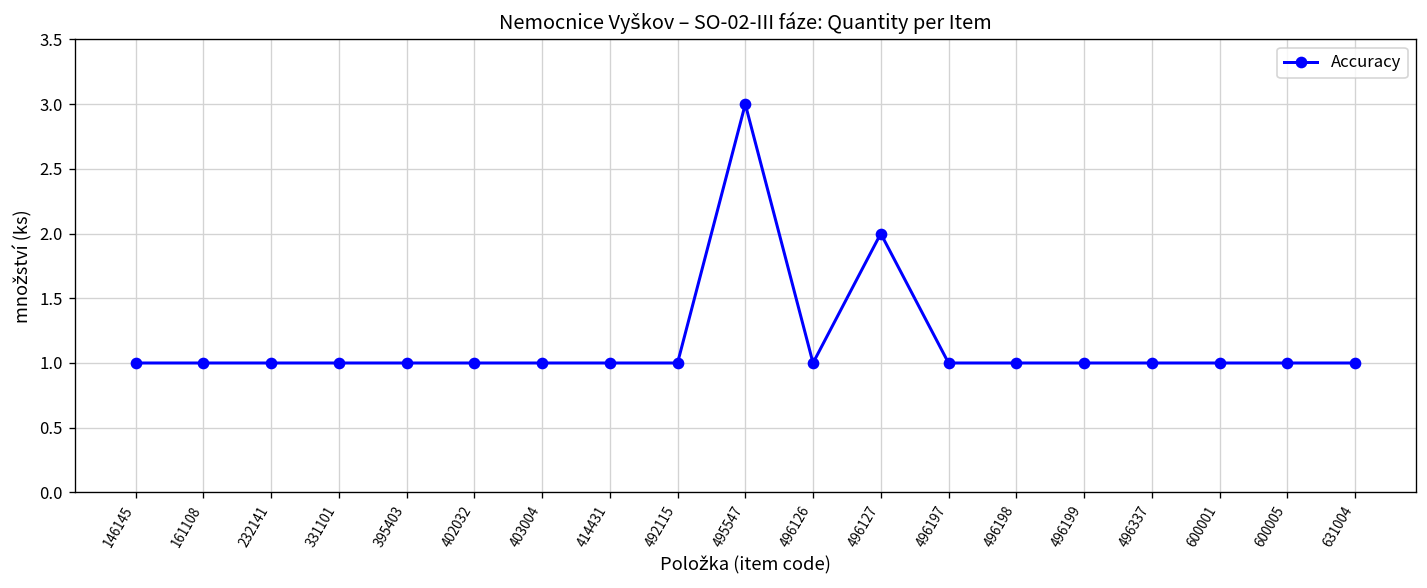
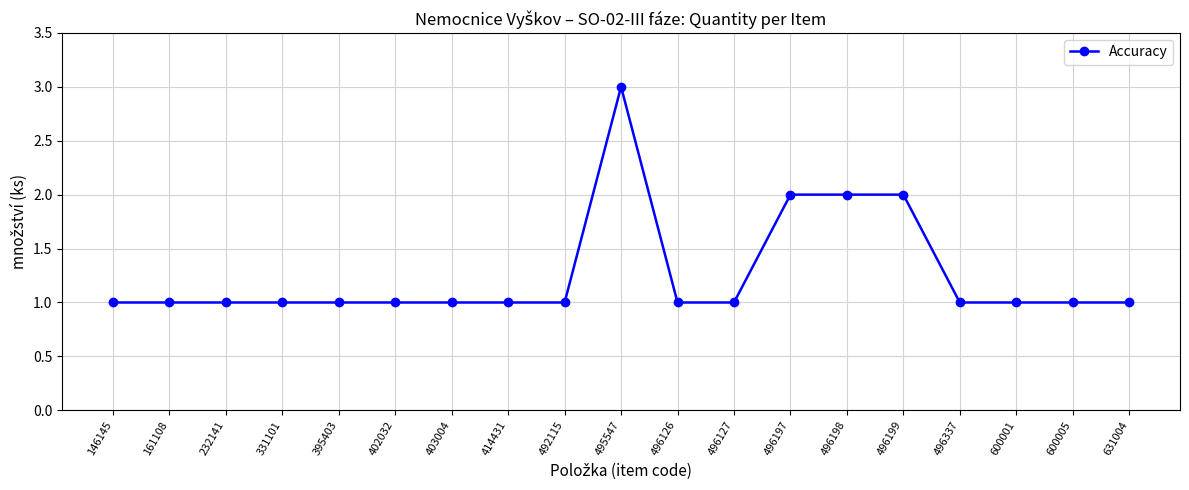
496127: 2 -> 1
496197: 1 -> 2
496198: 1 -> 2
496199: 1 -> 2
